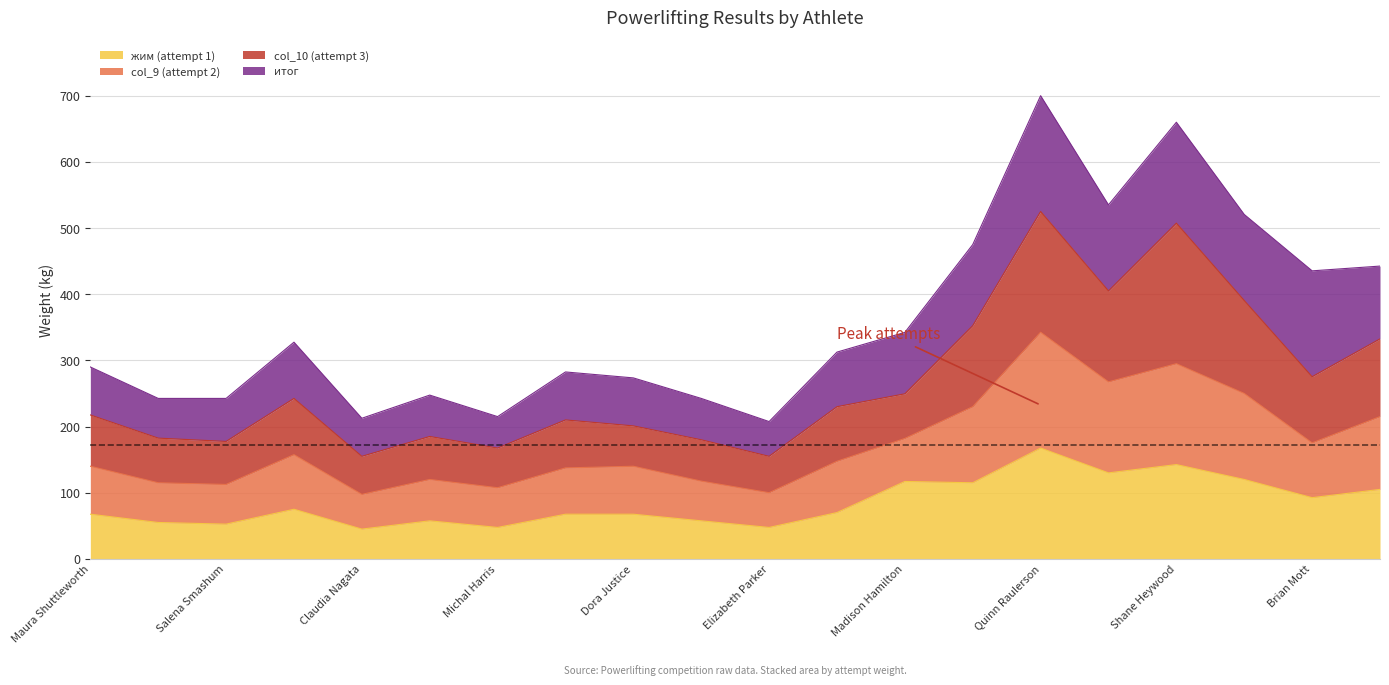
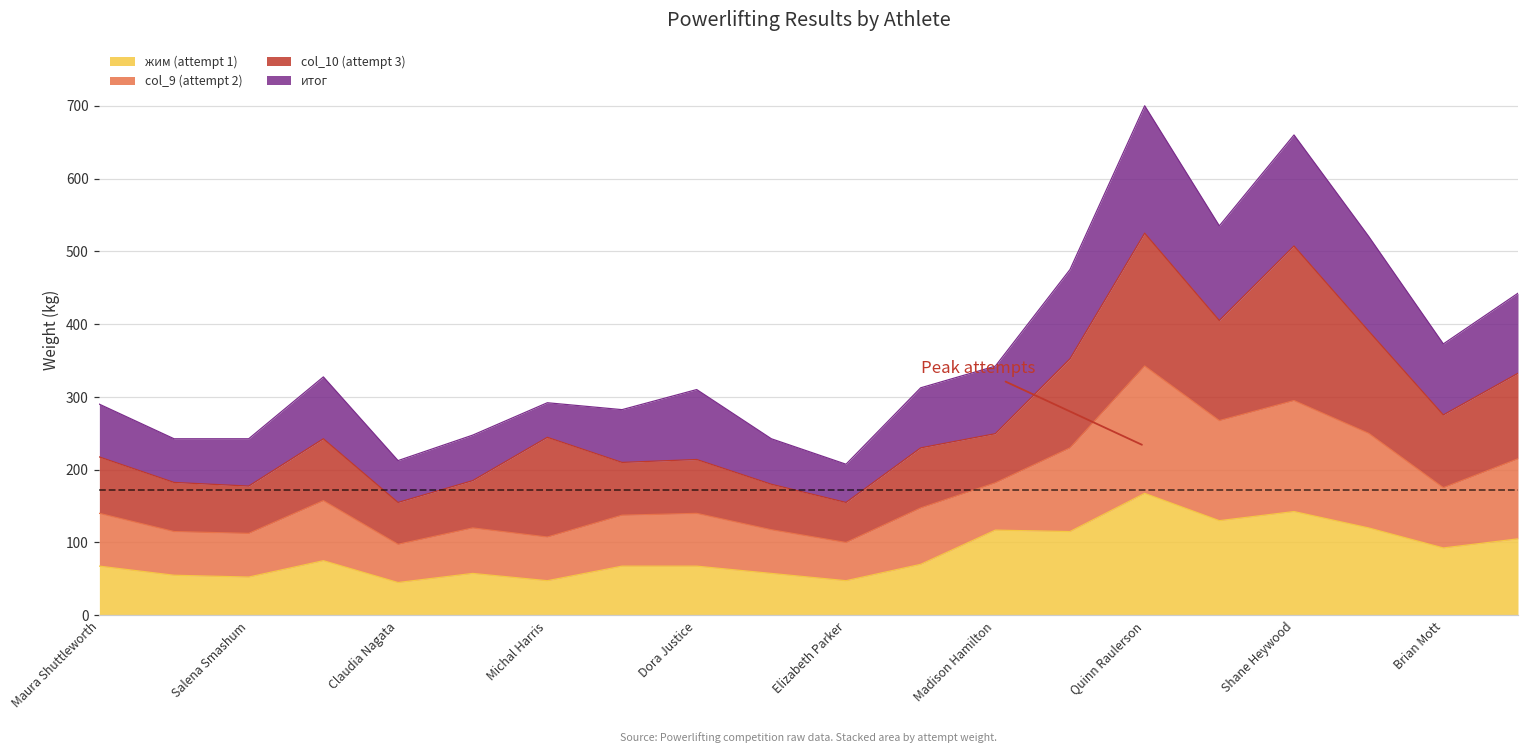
col_10 (attempt 3), Michal Harris: 60 -> 140
col_10 (attempt 3), Dora Justice: 60 -> 70
итог, Dora Justice: 70 -> 100
итог, Brian Mott: 160 -> 100
